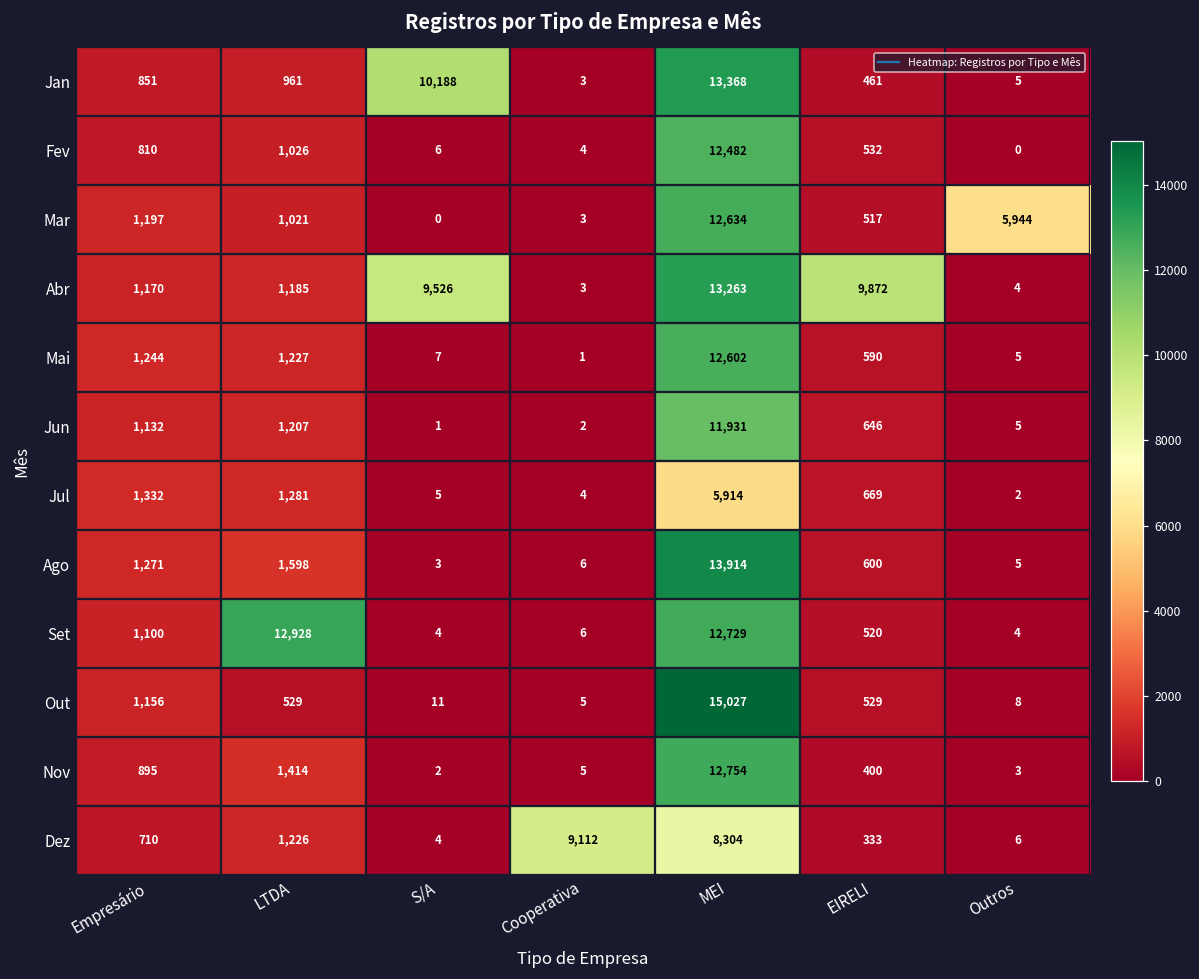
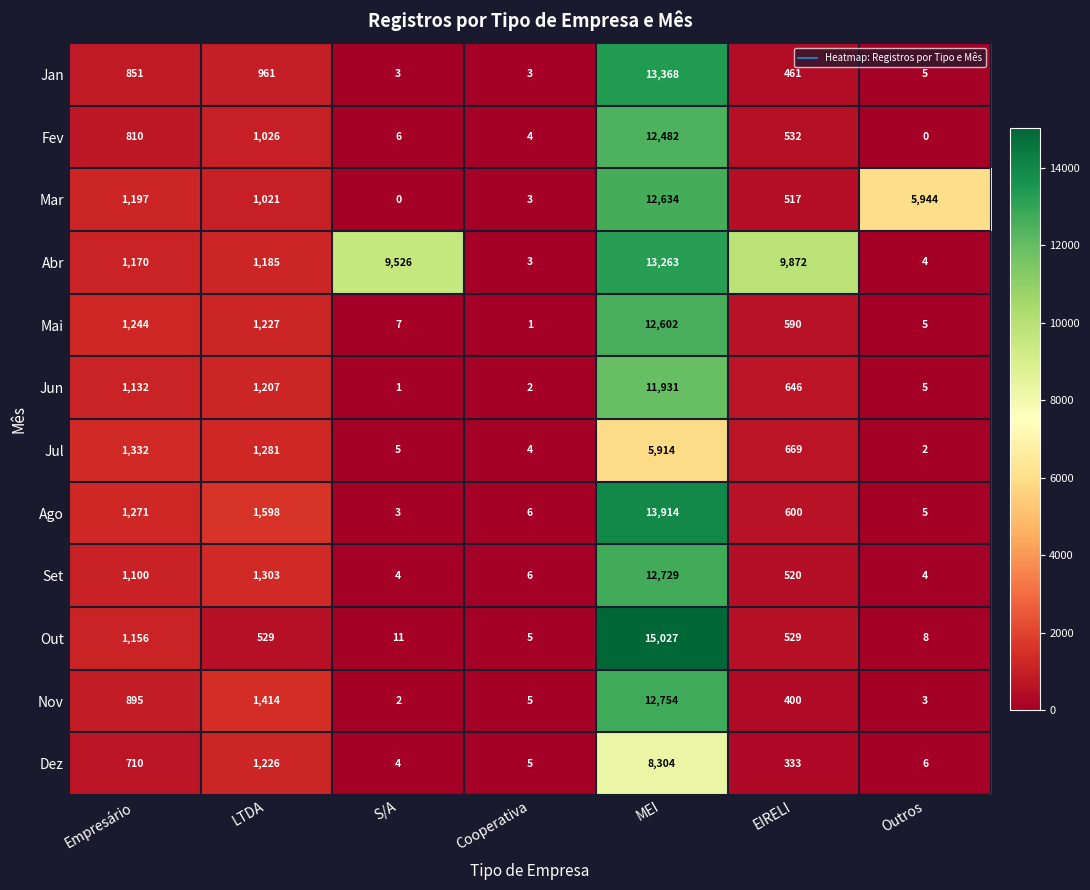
Jan, S/A: 10,188 -> 3
Set, LTDA: 12,928 -> 1,303
Dez, Cooperativa: 9,112 -> 5
